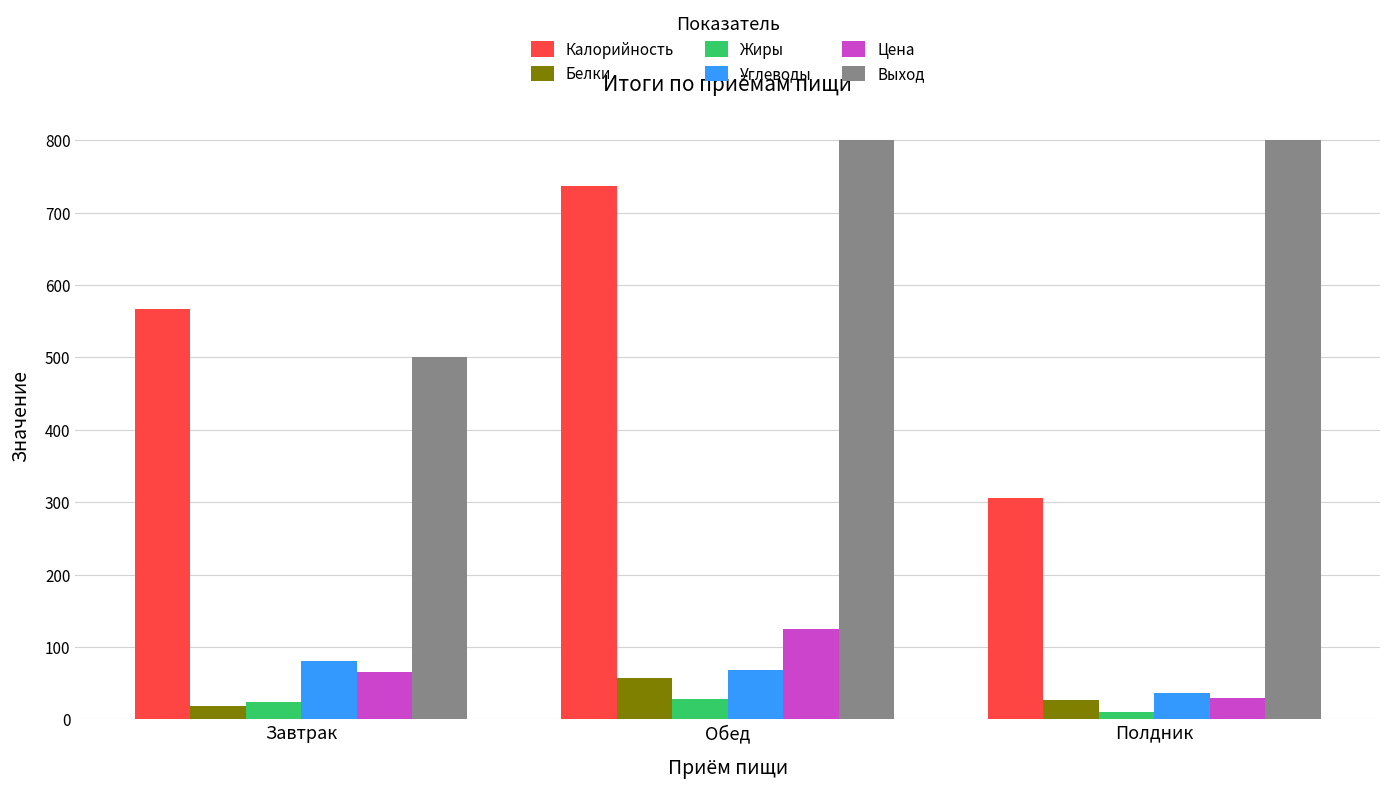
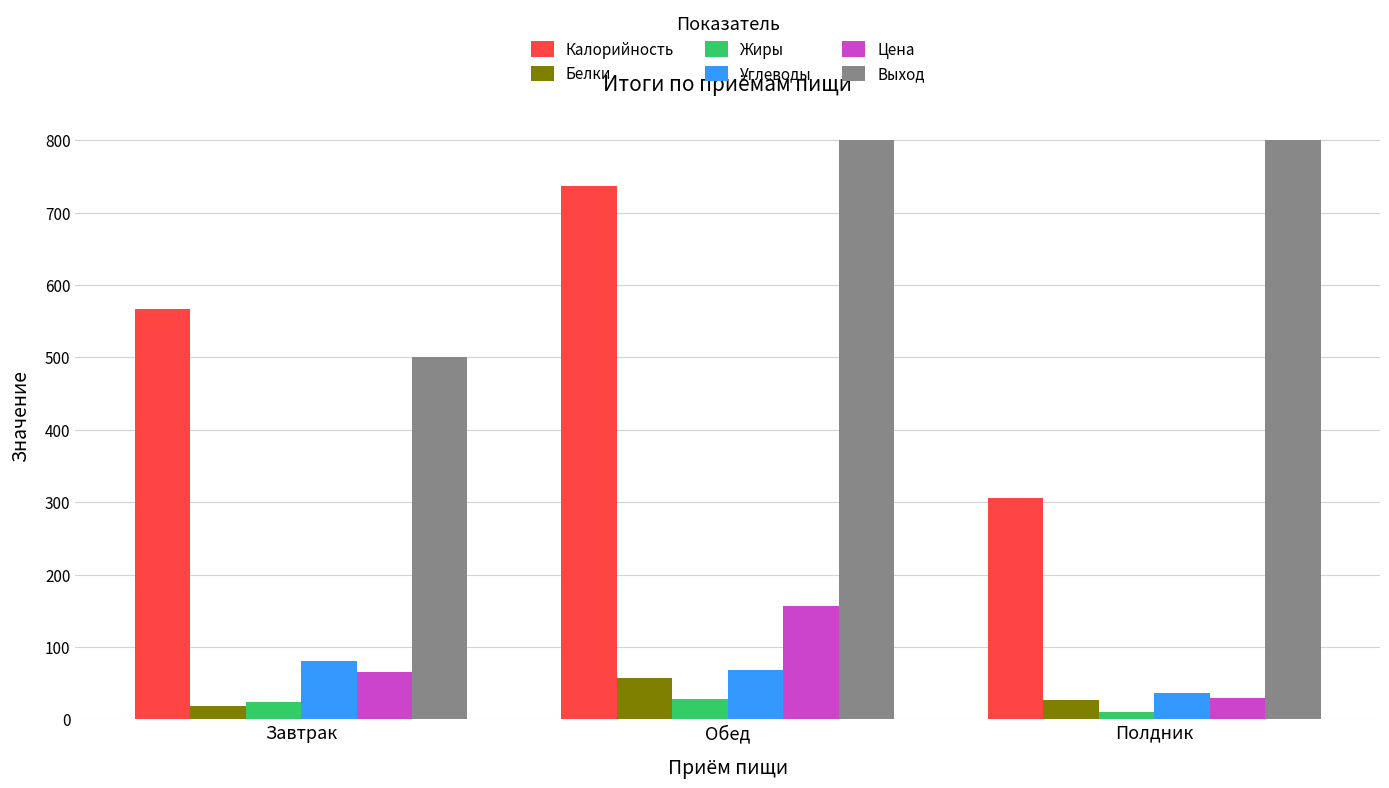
Цена, Обед: 120 -> 160
